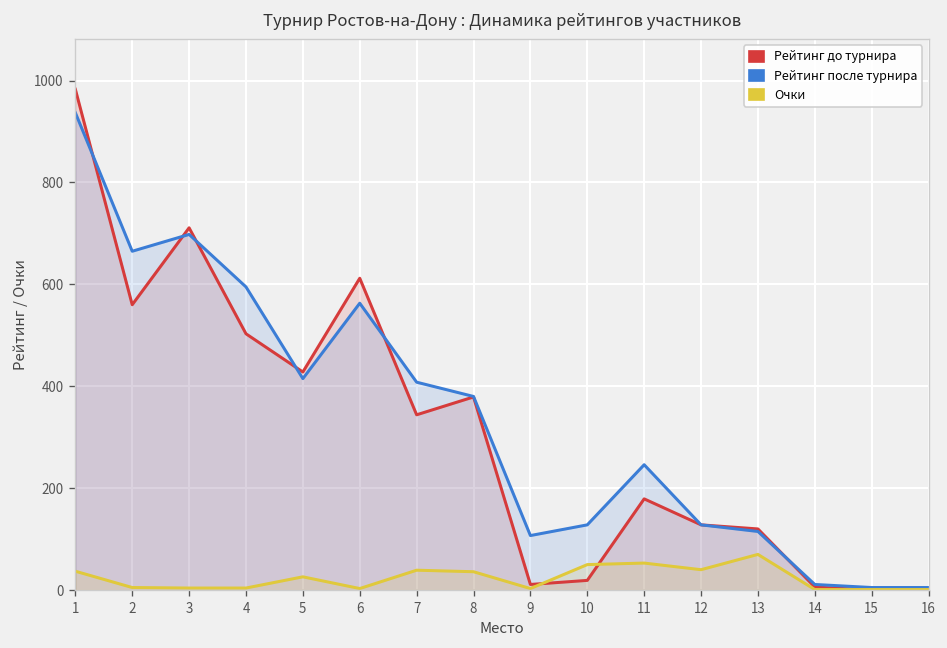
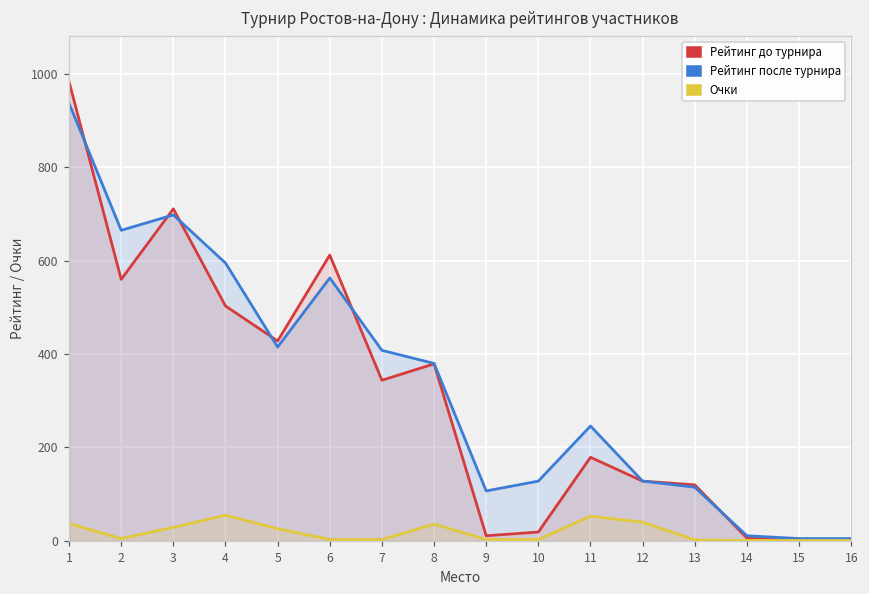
Очки, 3: 0 -> 30
Очки, 4: 0 -> 60
Очки, 7: 40 -> 0
Очки, 10: 50 -> 0
Очки, 13: 70 -> 0
